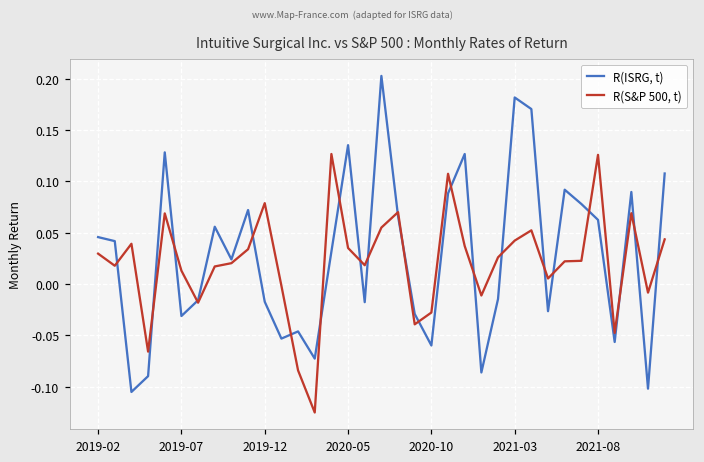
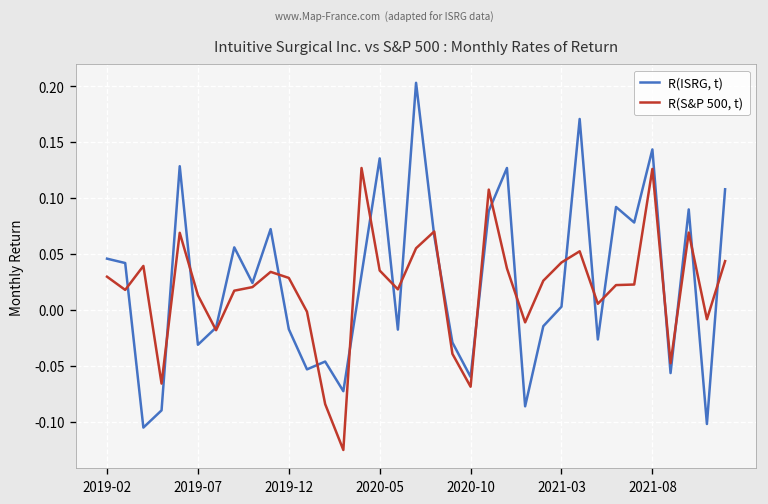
R(S&P 500, t), 2019-12: 0.08 -> 0.03
R(S&P 500, t), 2020-10: -0.03 -> -0.07
R(ISRG, t), 2021-03: 0.18 -> 0.00
R(ISRG, t), 2021-08: 0.06 -> 0.14
